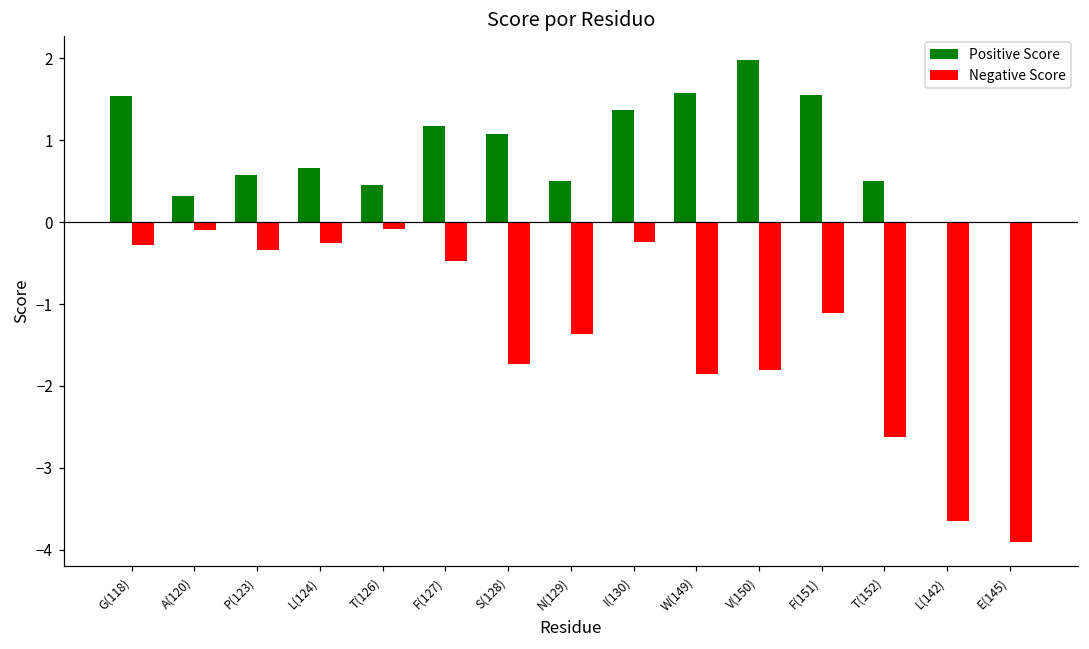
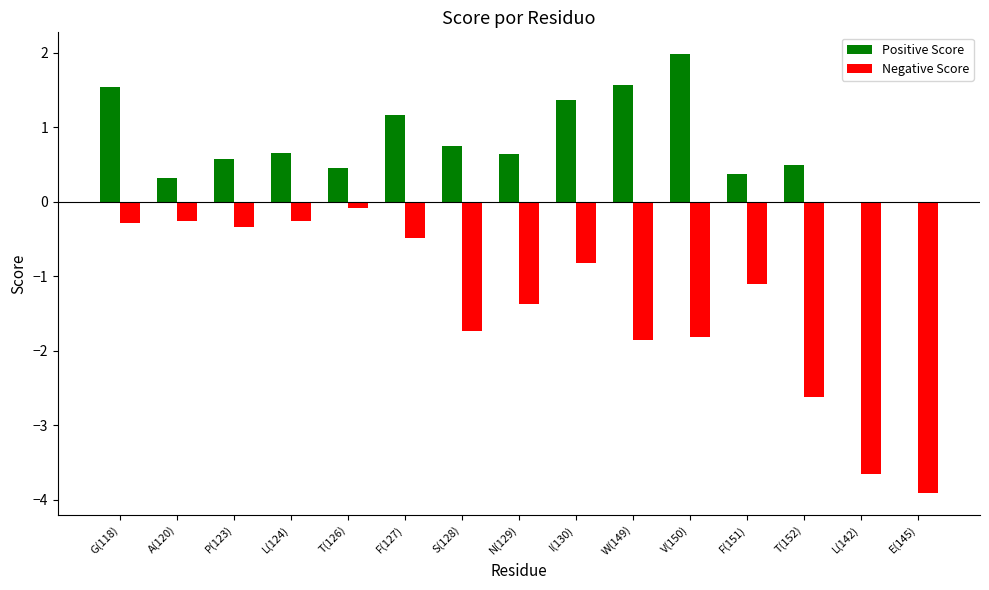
Negative Score, A(120): -0.1 -> -0.3
Positive Score, S(128): 1.1 -> 0.8
Positive Score, N(129): 0.5 -> 0.6
Negative Score, I(130): -0.2 -> -0.8
Positive Score, F(151): 1.6 -> 0.4
